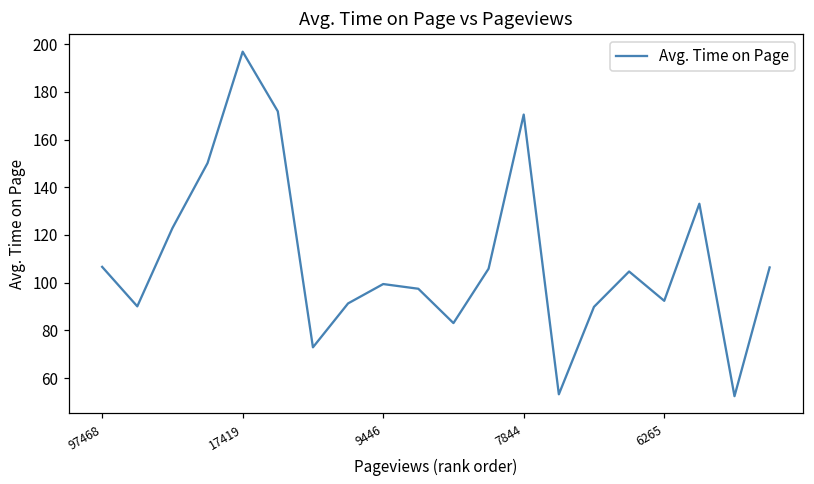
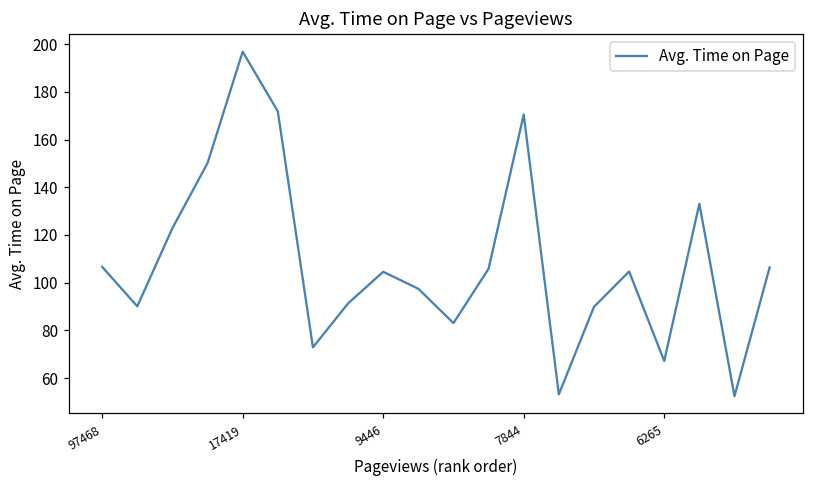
9446: 99 -> 105
6265: 92 -> 67
